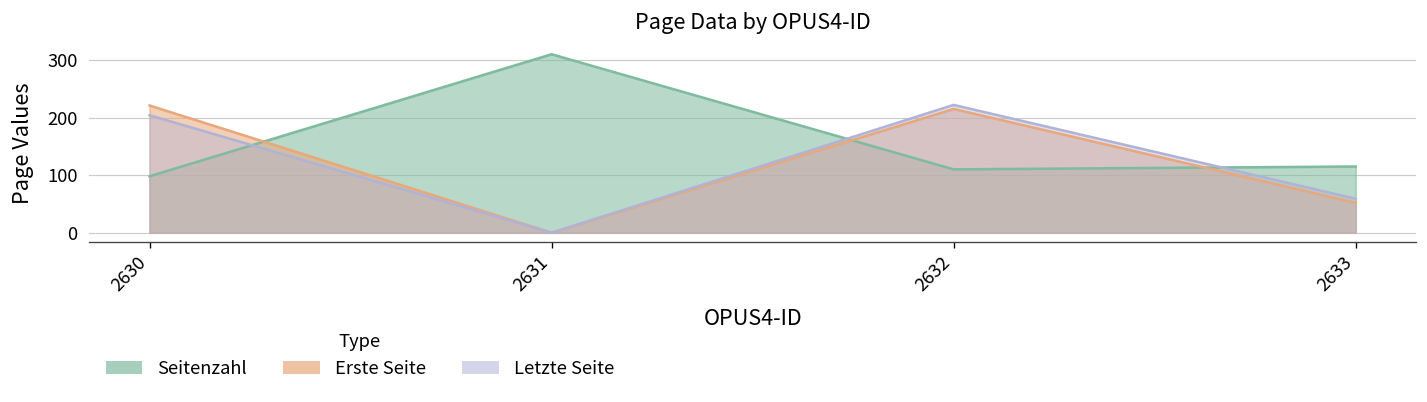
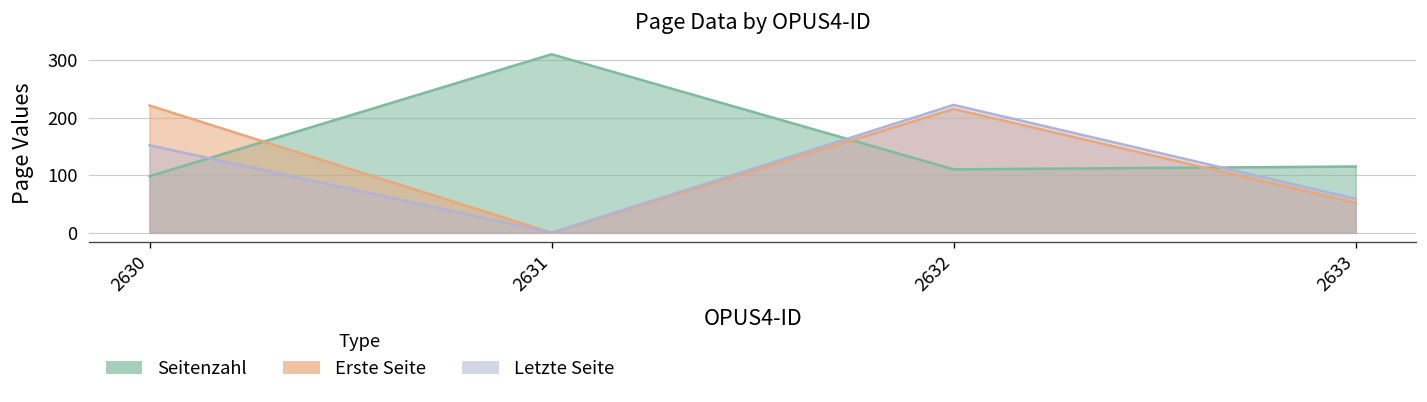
Letzte Seite, 2630: 200 -> 150
